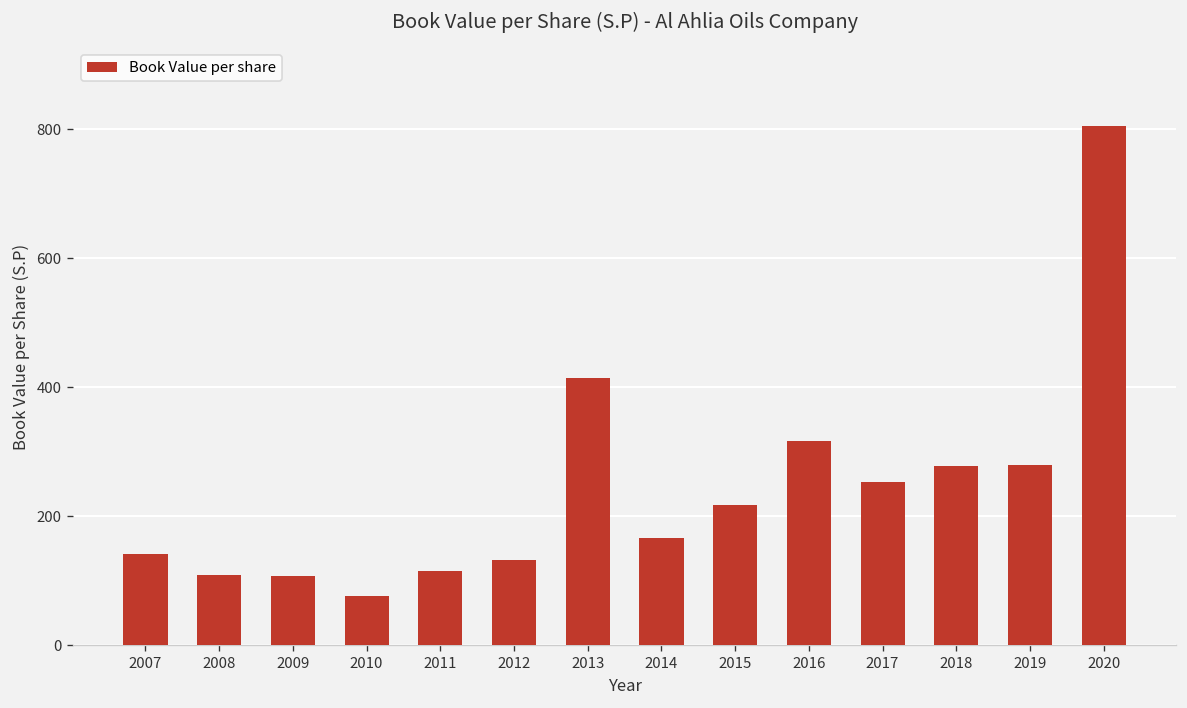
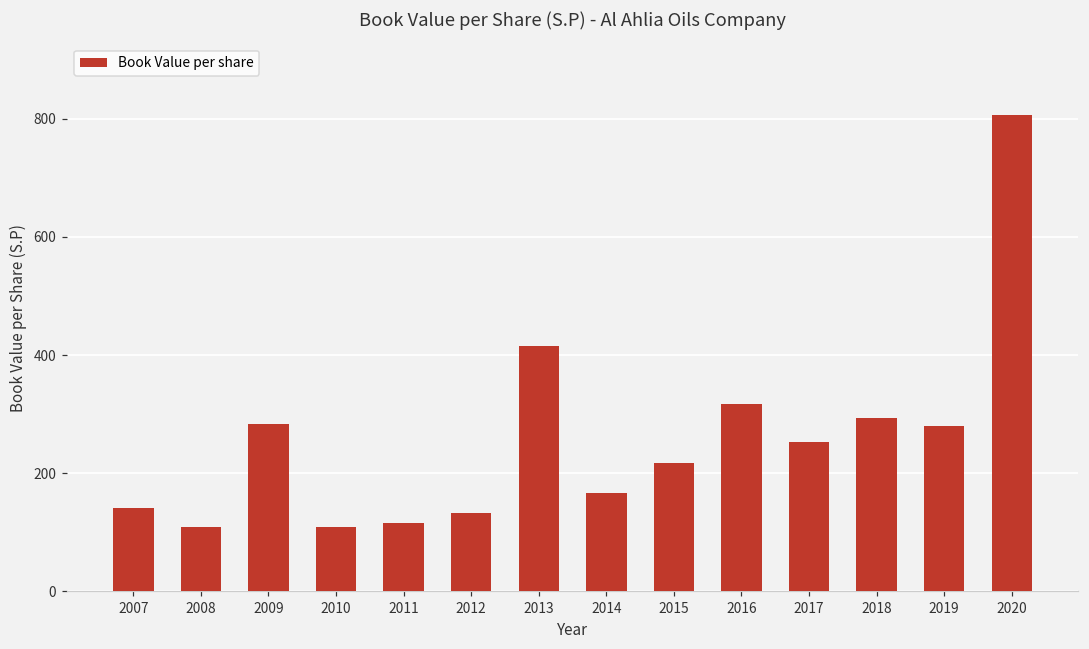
2009: 110 -> 280
2010: 80 -> 110
2018: 280 -> 290
